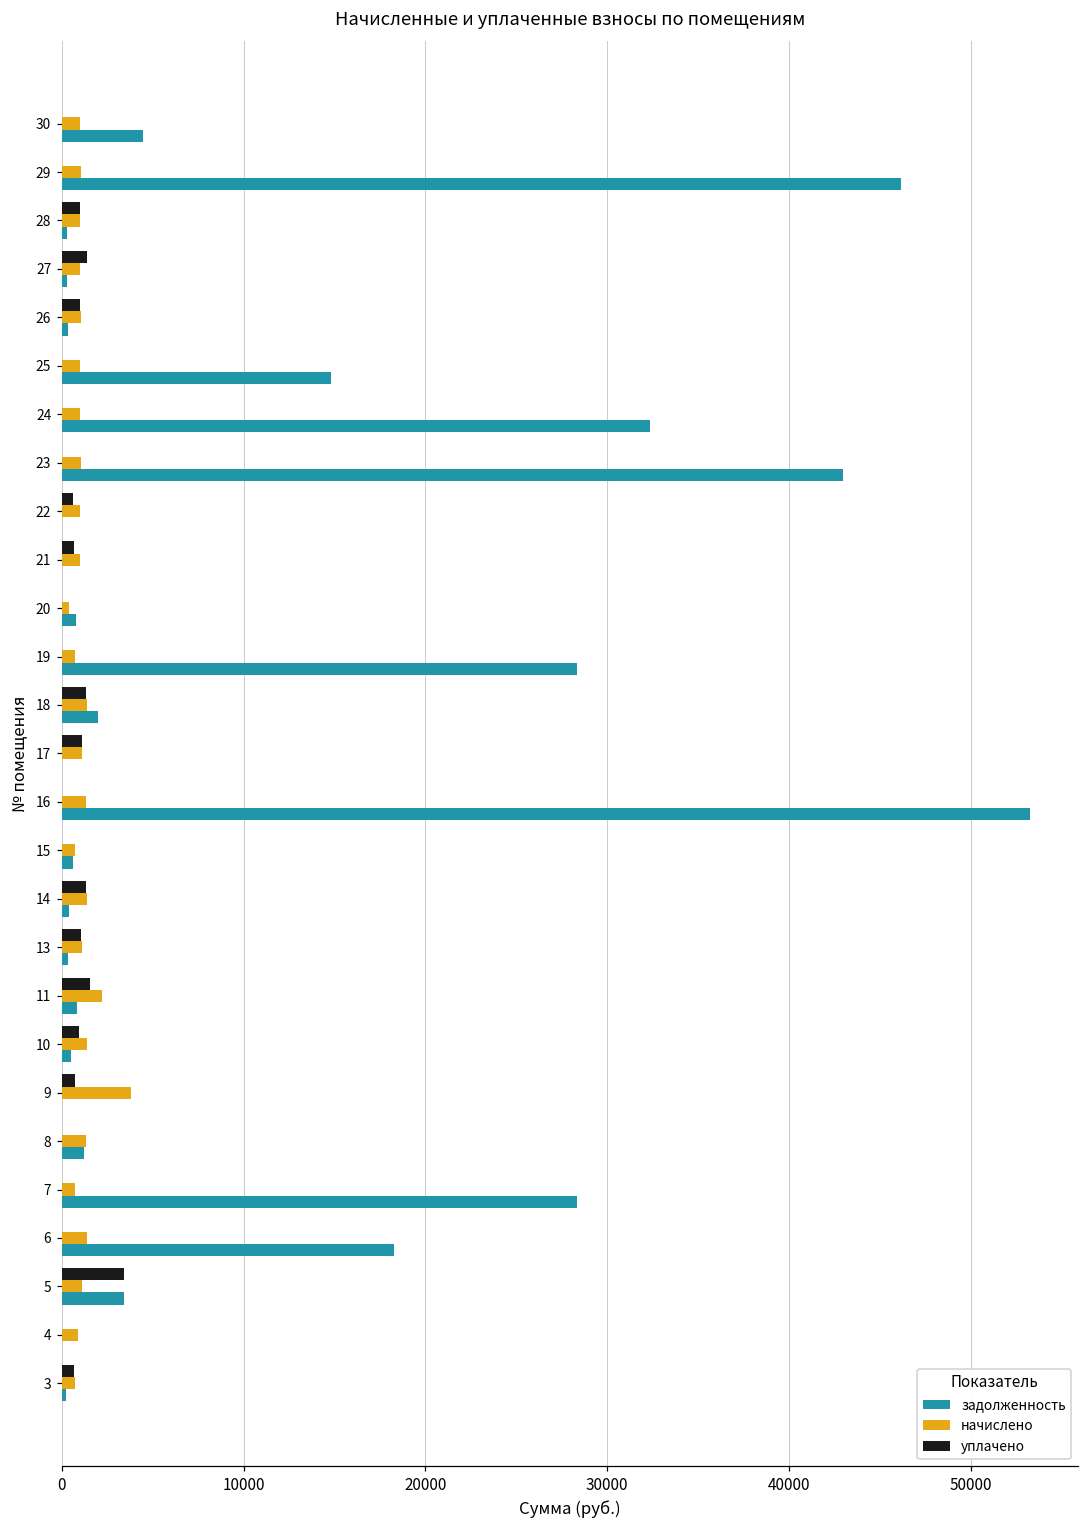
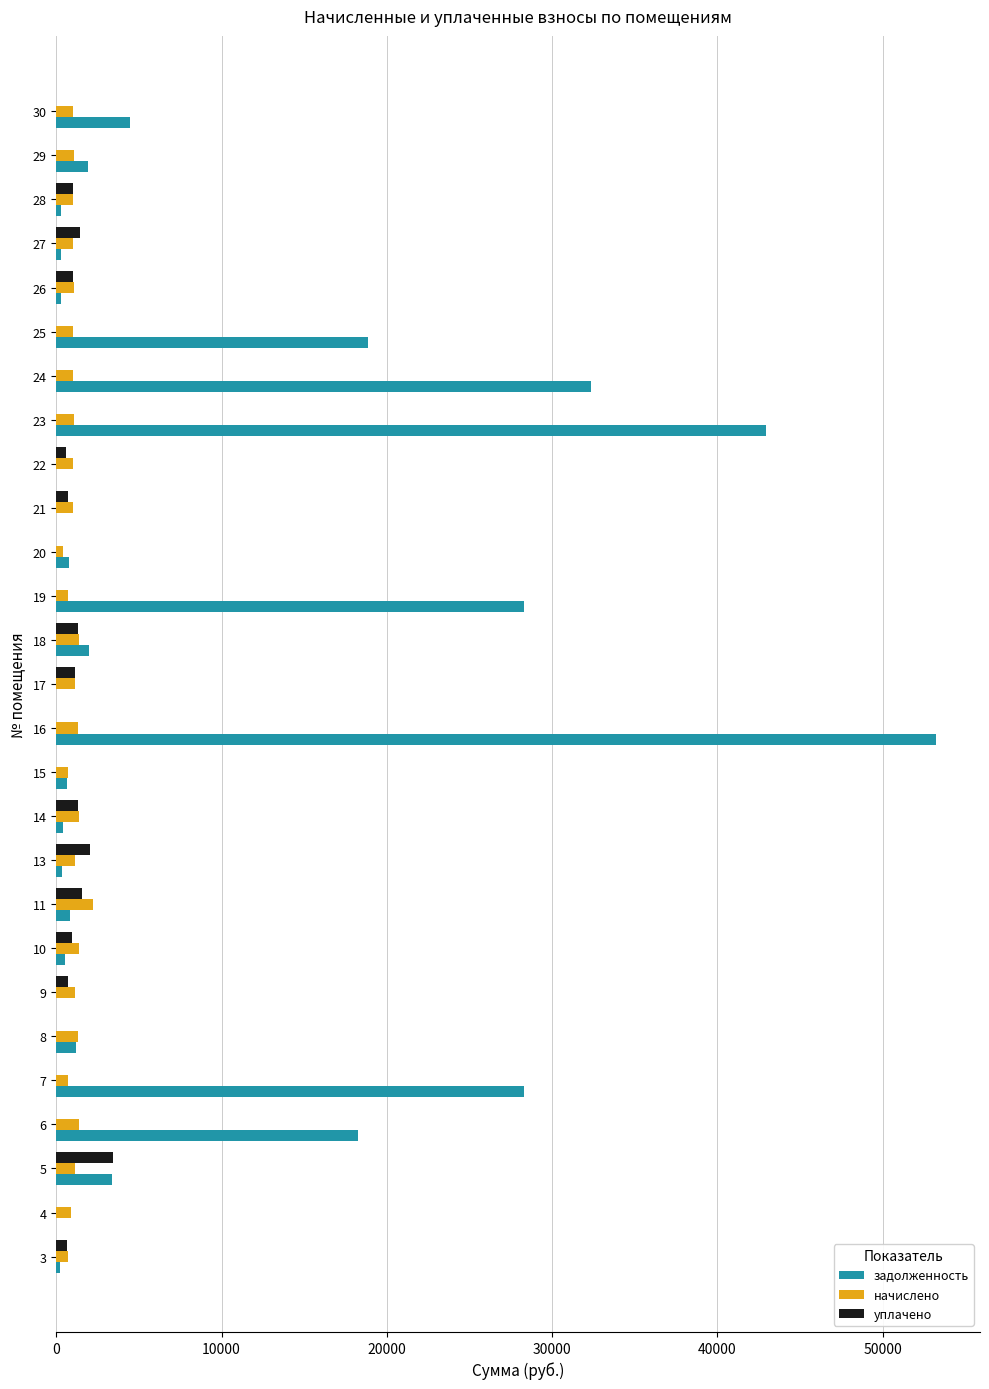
задолженность, 29: 46100 -> 1900
задолженность, 25: 14800 -> 18900
уплачено, 13: 1100 -> 2000
начислено, 9: 3800 -> 1100
